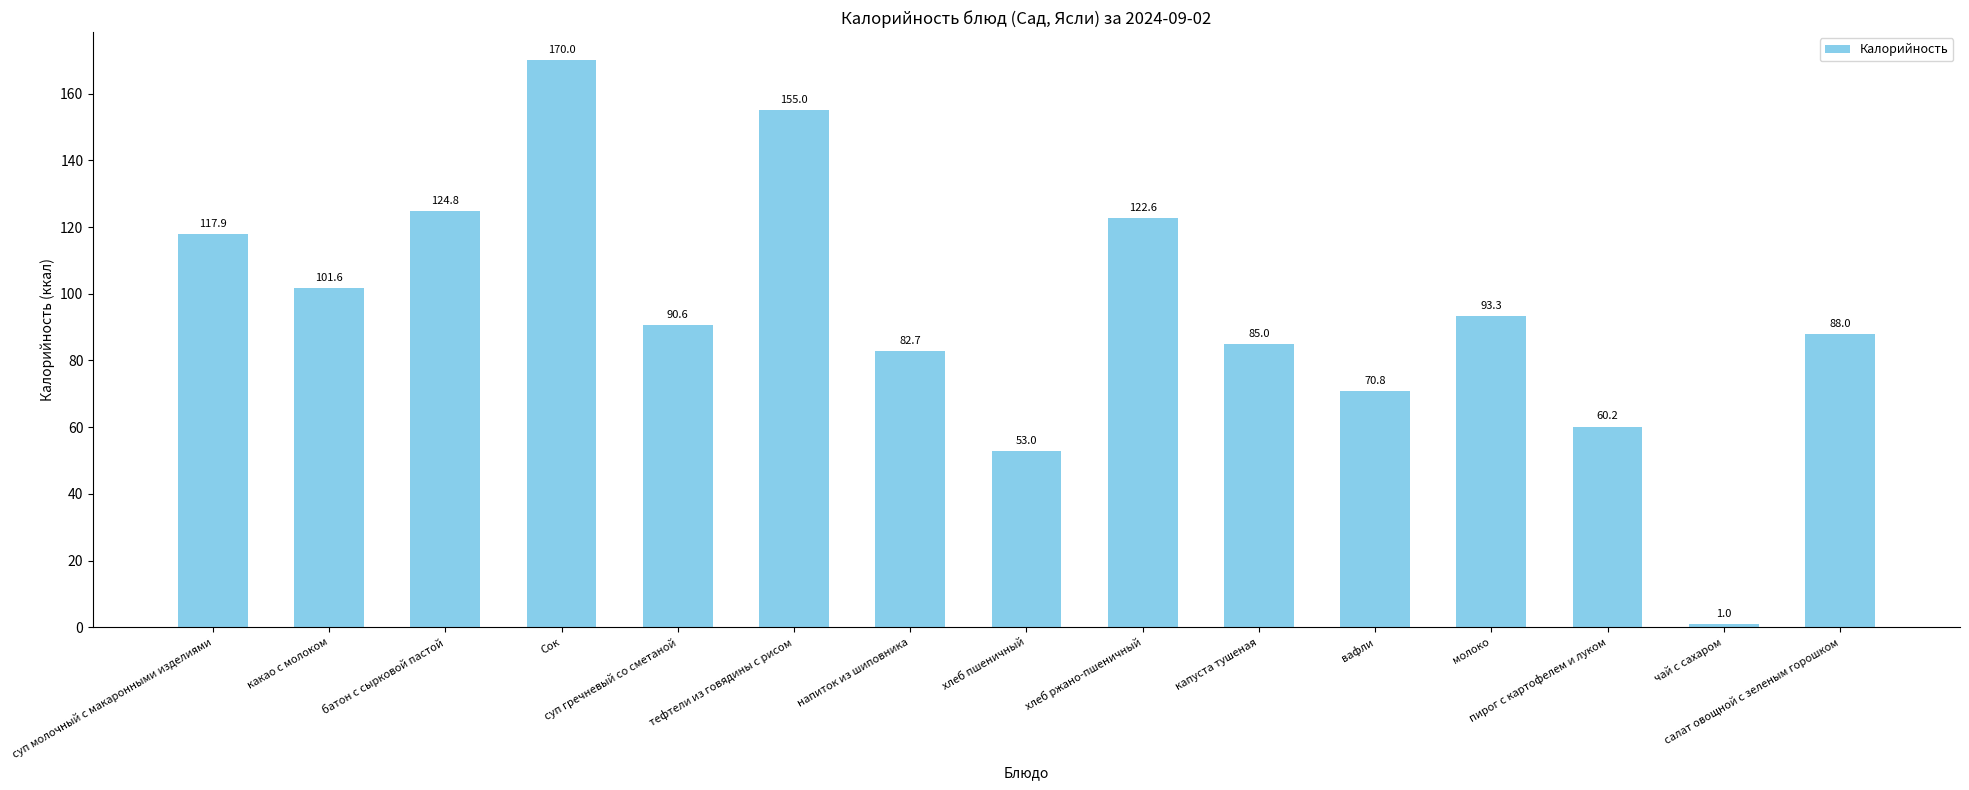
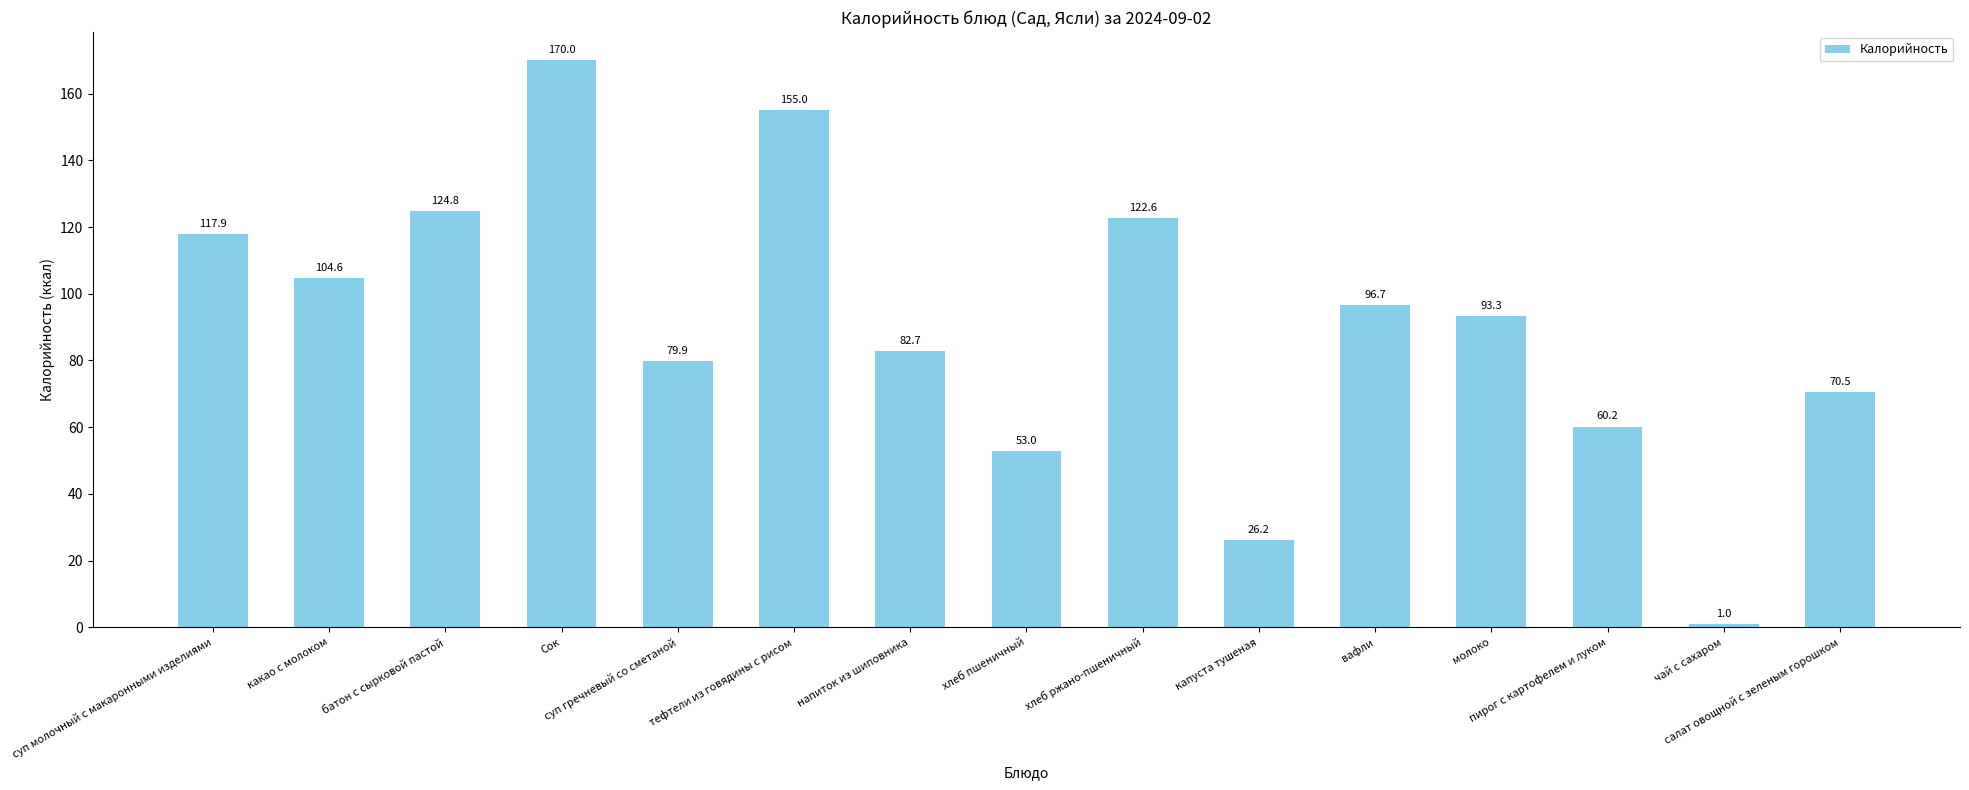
какао с молоком: 101.6 -> 104.6
суп гречневый со сметаной: 90.6 -> 79.9
капуста тушеная: 85.0 -> 26.2
вафли: 70.8 -> 96.7
салат овощной с зеленым горошком: 88.0 -> 70.5
